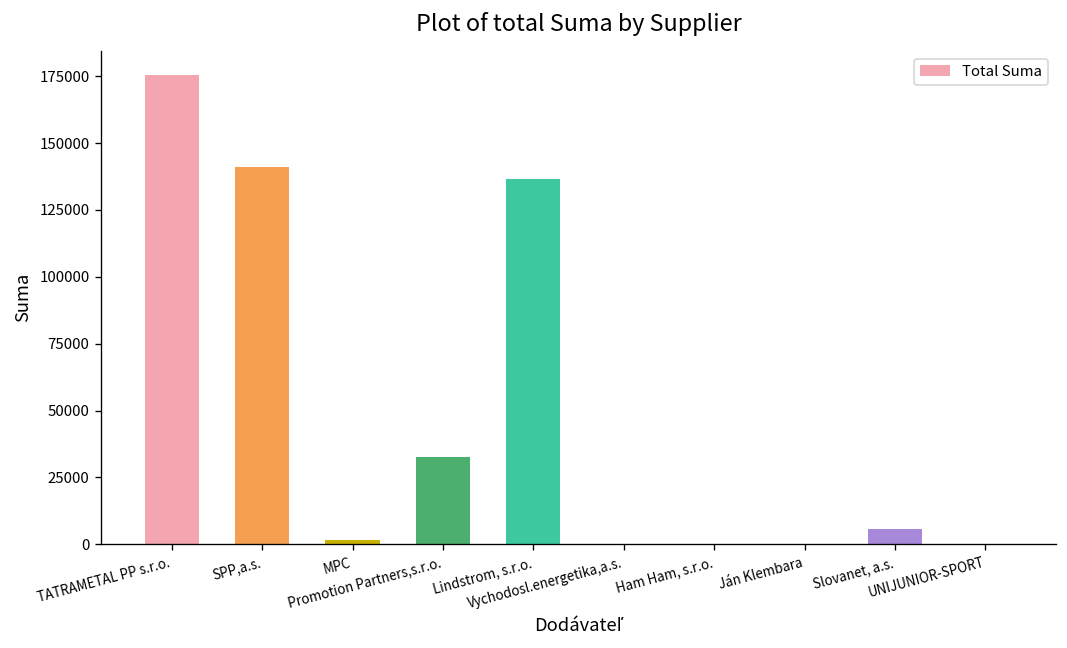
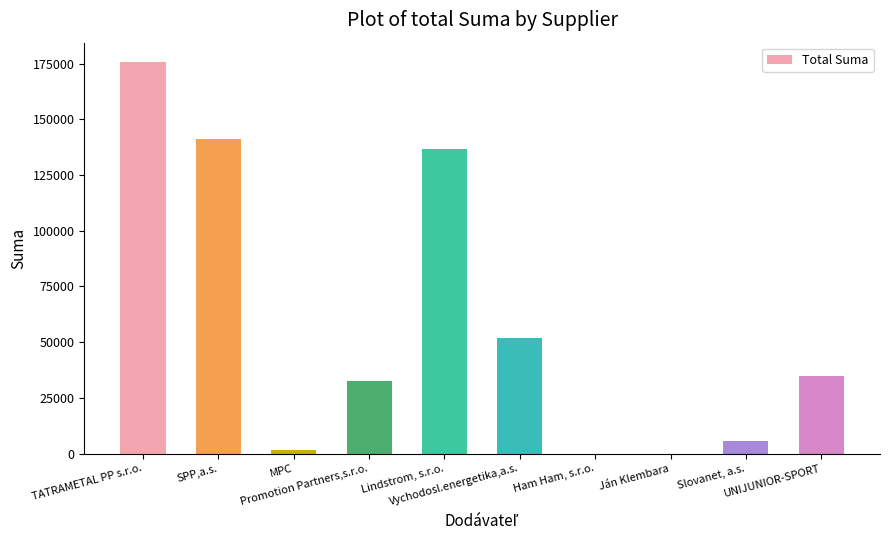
Vychodosl.energetika,a.s.: 0 -> 52000
UNIJUNIOR-SPORT: 0 -> 35000
